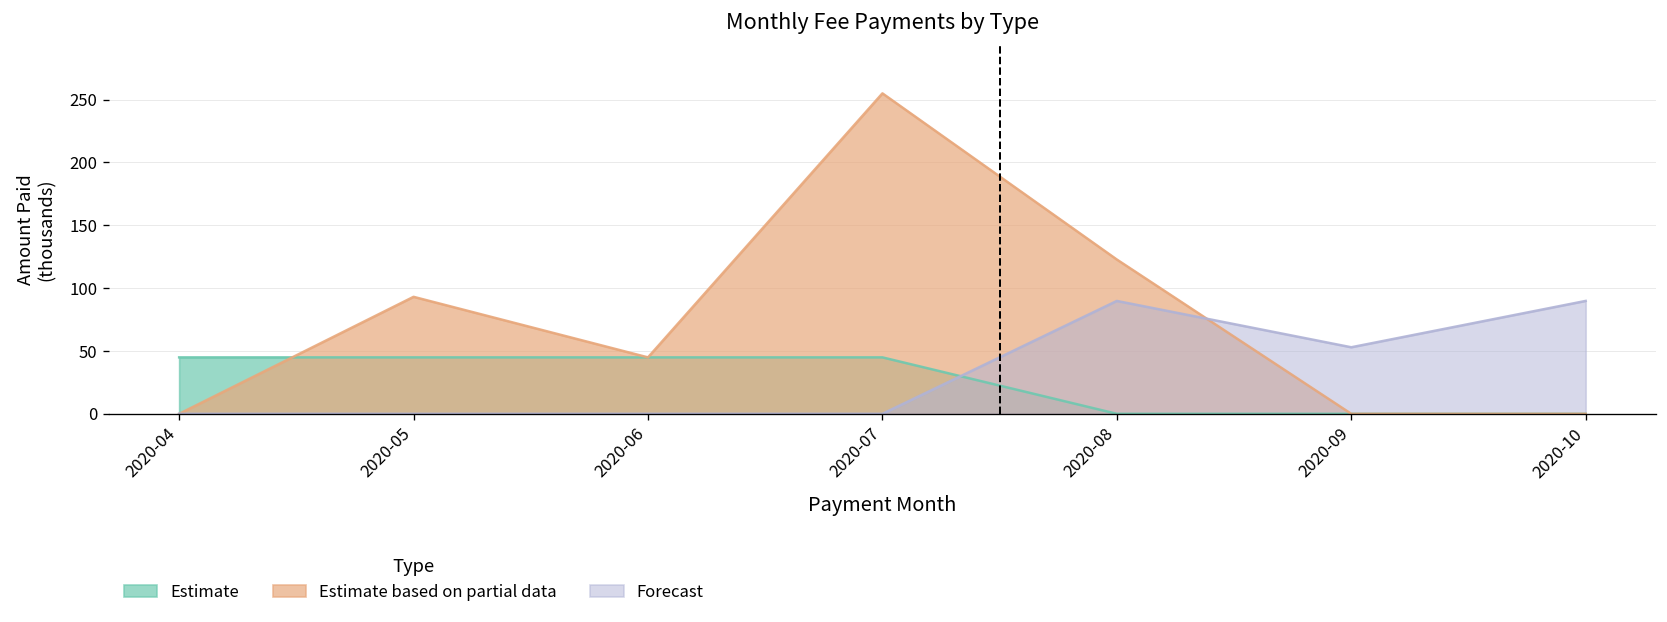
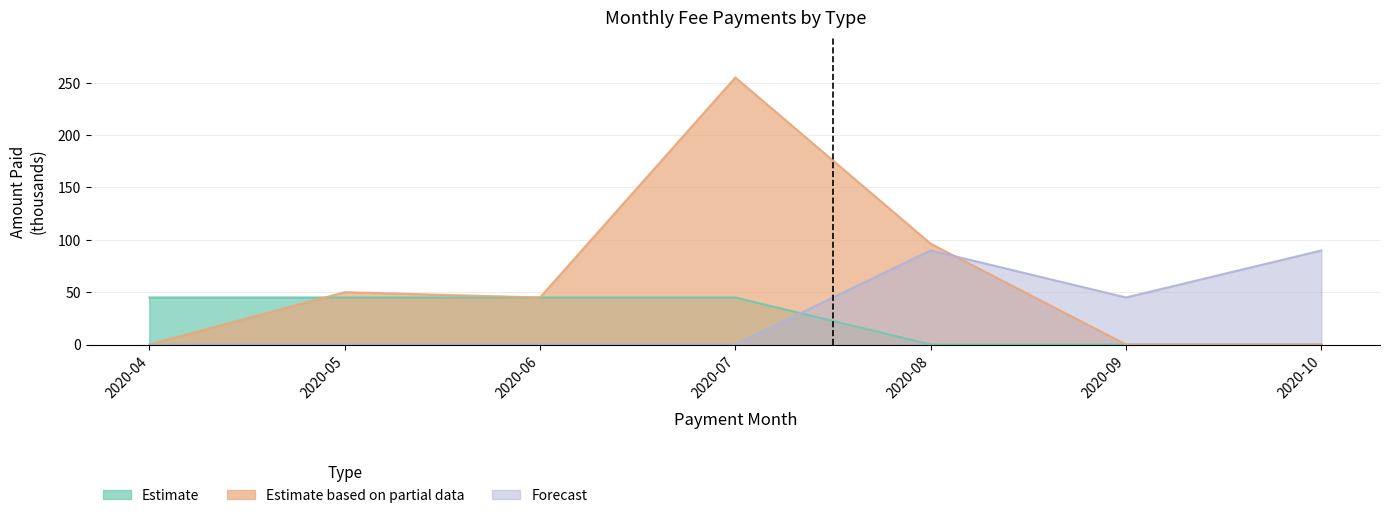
Estimate based on partial data, 2020-05: 93 -> 50
Estimate based on partial data, 2020-08: 123 -> 96
Forecast, 2020-09: 53 -> 45
